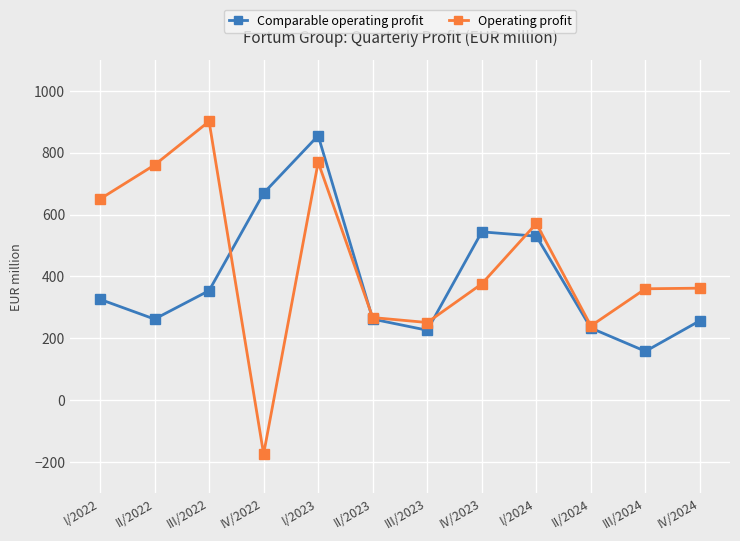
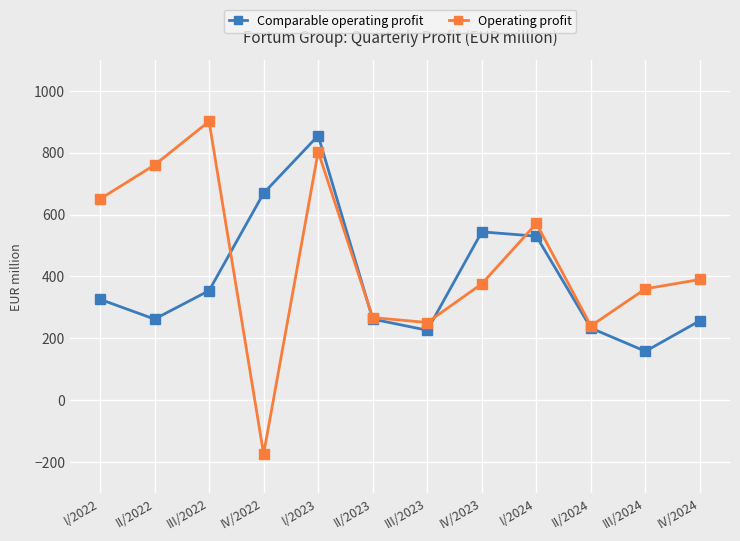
Operating profit, I/2023: 770 -> 800
Operating profit, IV/2024: 360 -> 390
